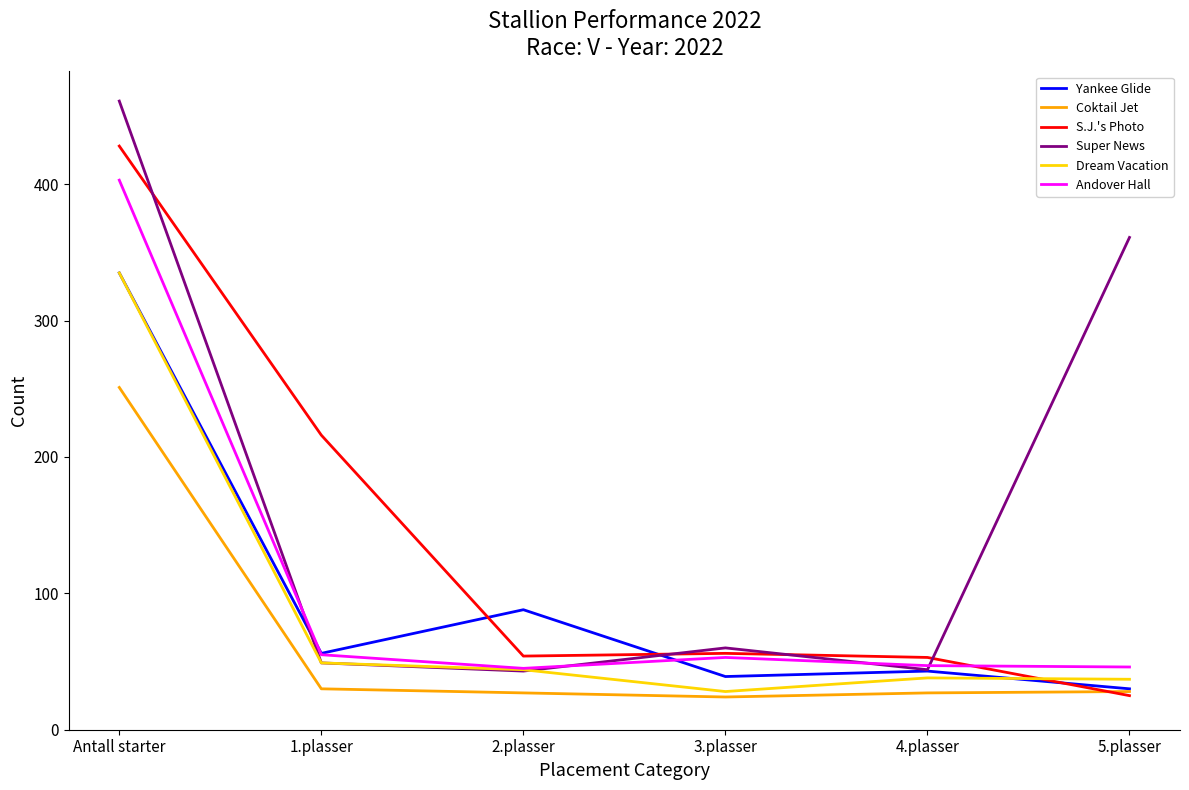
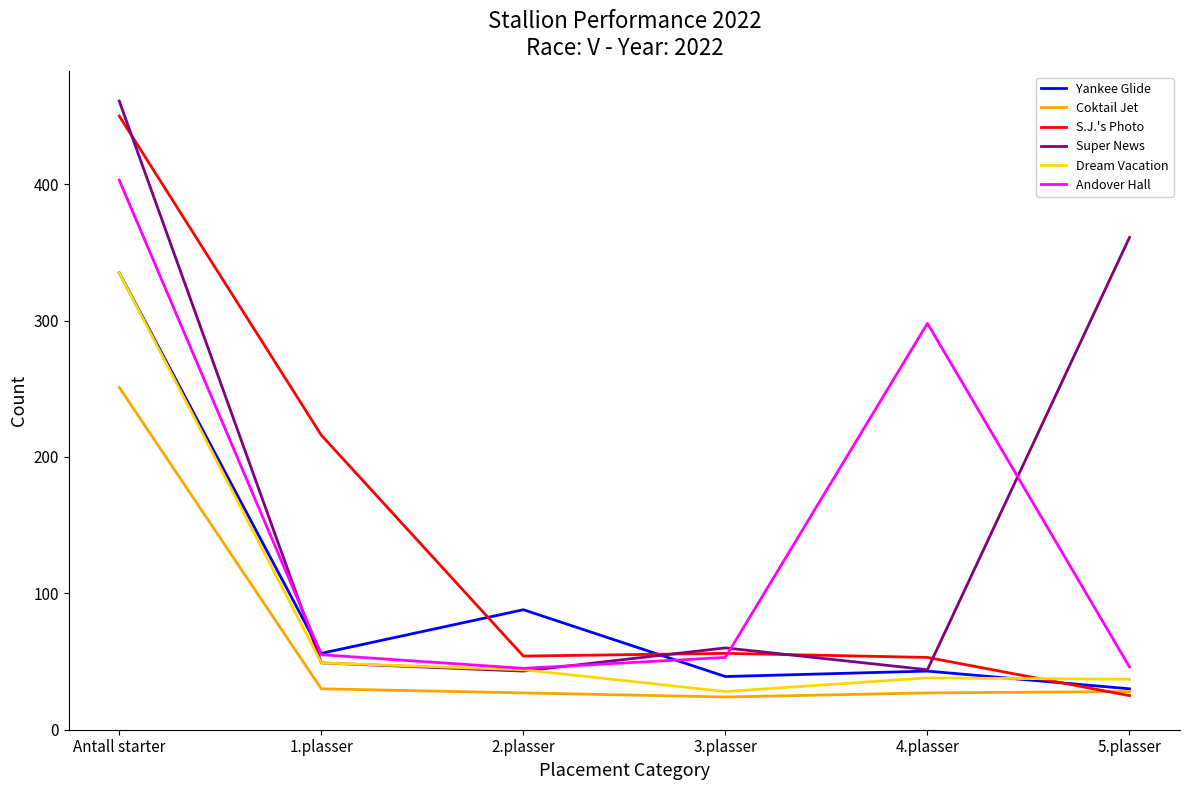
S.J.'s Photo, Antall starter: 428 -> 450
Andover Hall, 4.plasser: 47 -> 298
